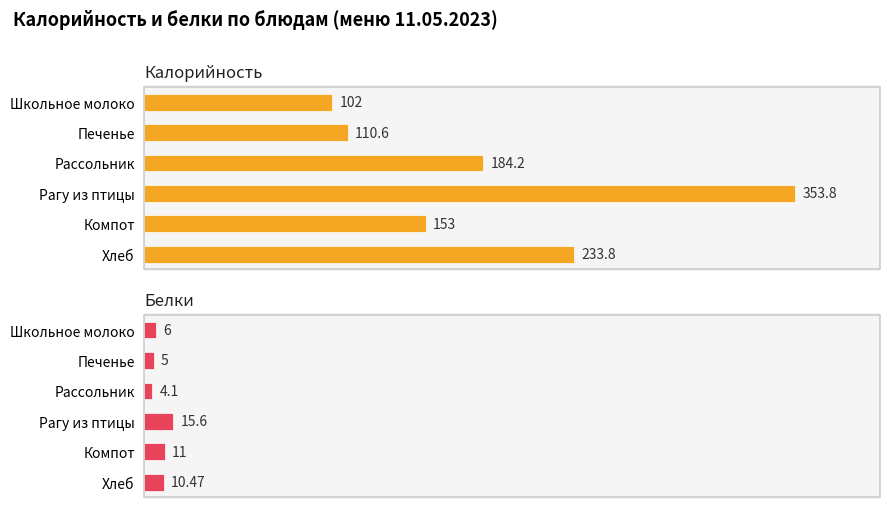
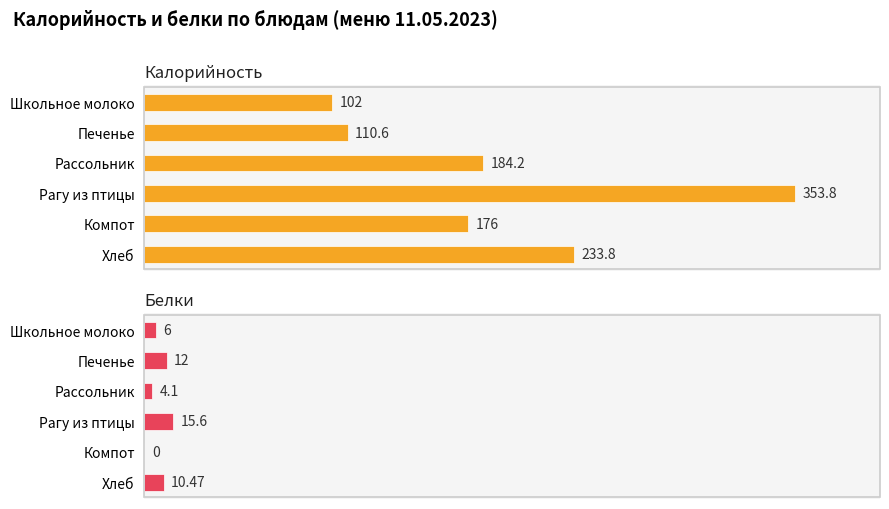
Калорийность, Компот: 153 -> 176
Белки, Печенье: 5 -> 12
Белки, Компот: 11 -> 0
